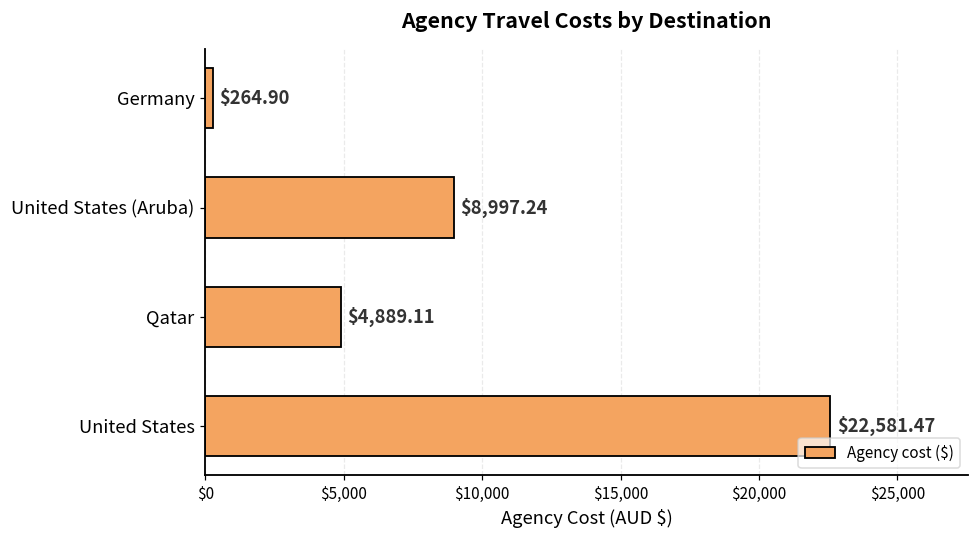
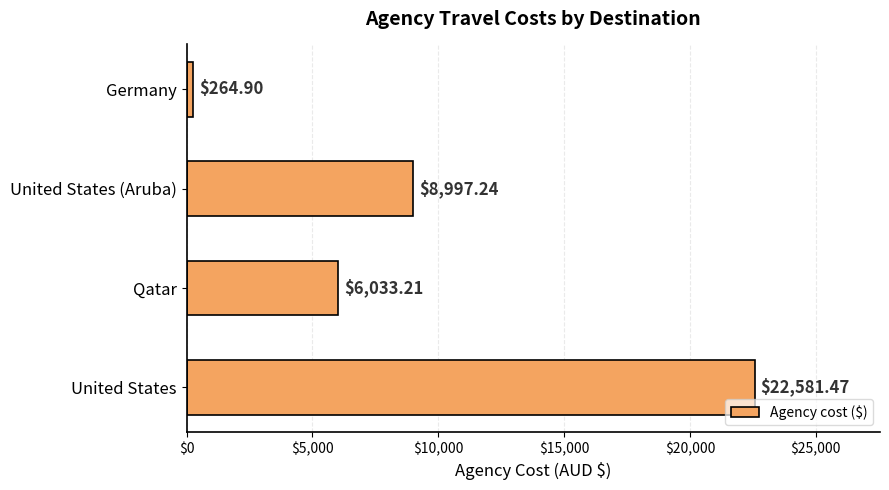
Qatar: $4,889.11 -> $6,033.21
